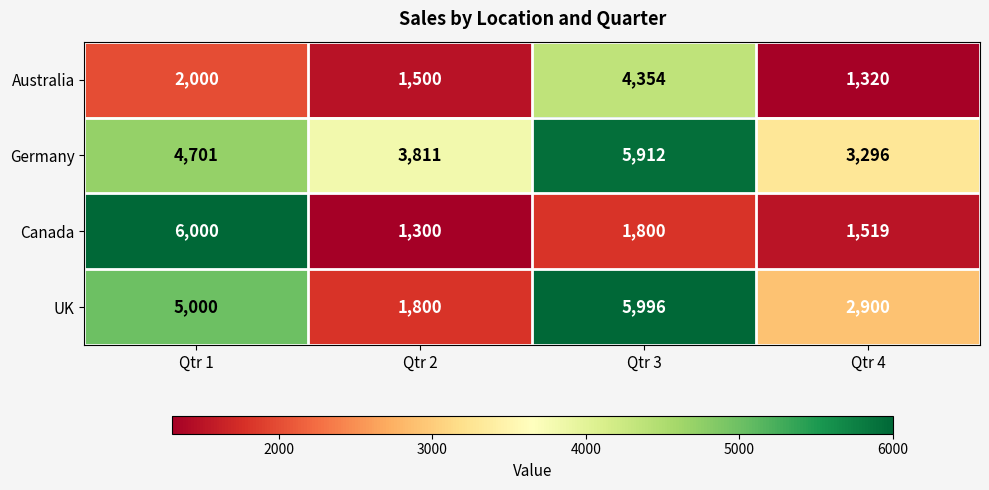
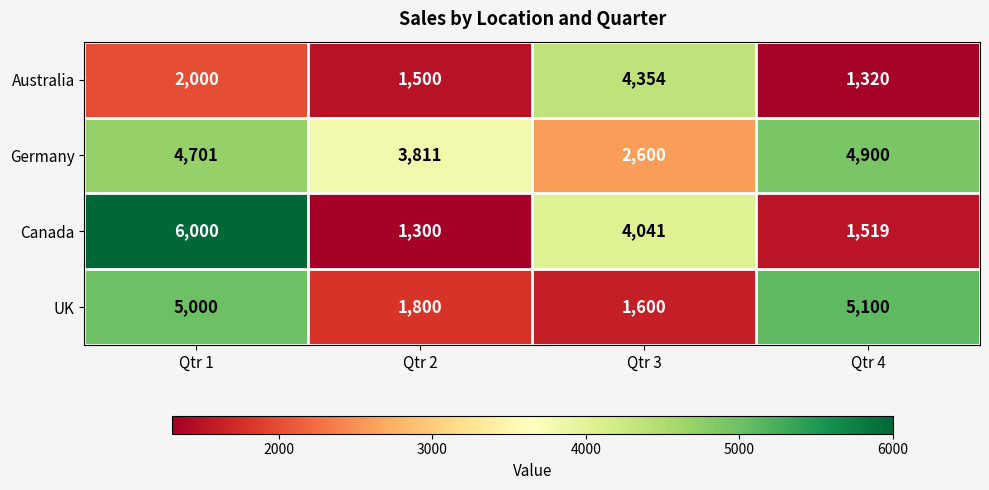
Germany, Qtr 3: 5,912 -> 2,600
Germany, Qtr 4: 3,296 -> 4,900
Canada, Qtr 3: 1,800 -> 4,041
UK, Qtr 3: 5,996 -> 1,600
UK, Qtr 4: 2,900 -> 5,100
